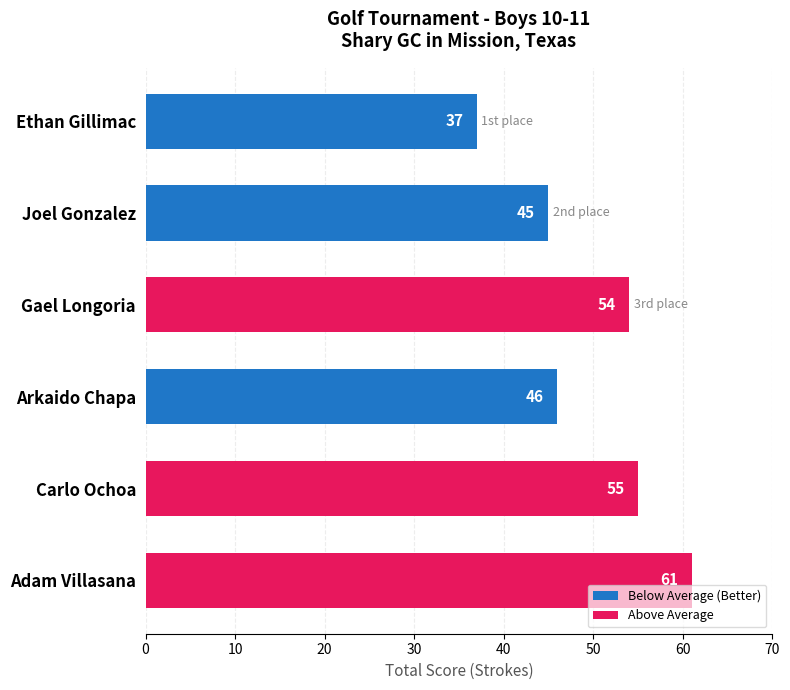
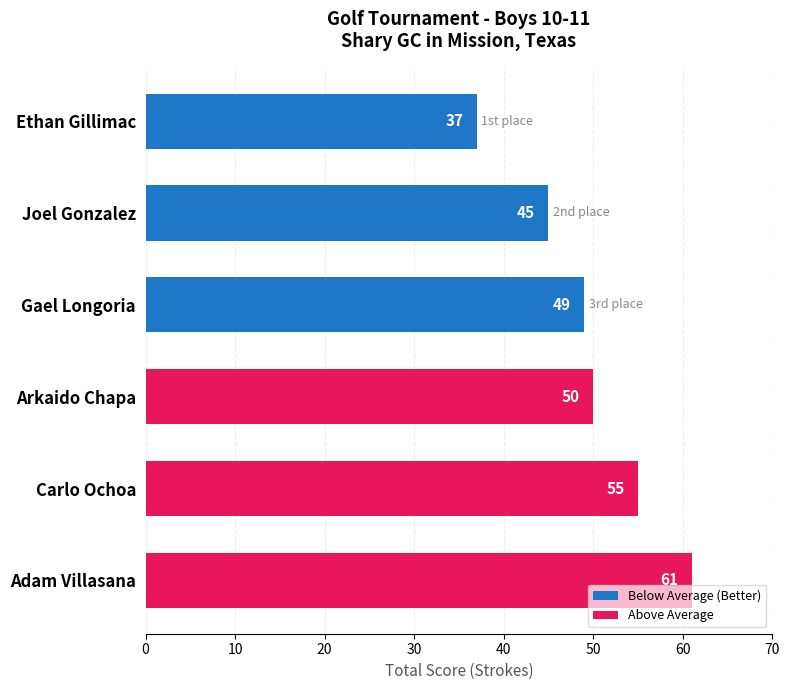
Gael Longoria: 54 -> 49
Arkaido Chapa: 46 -> 50
